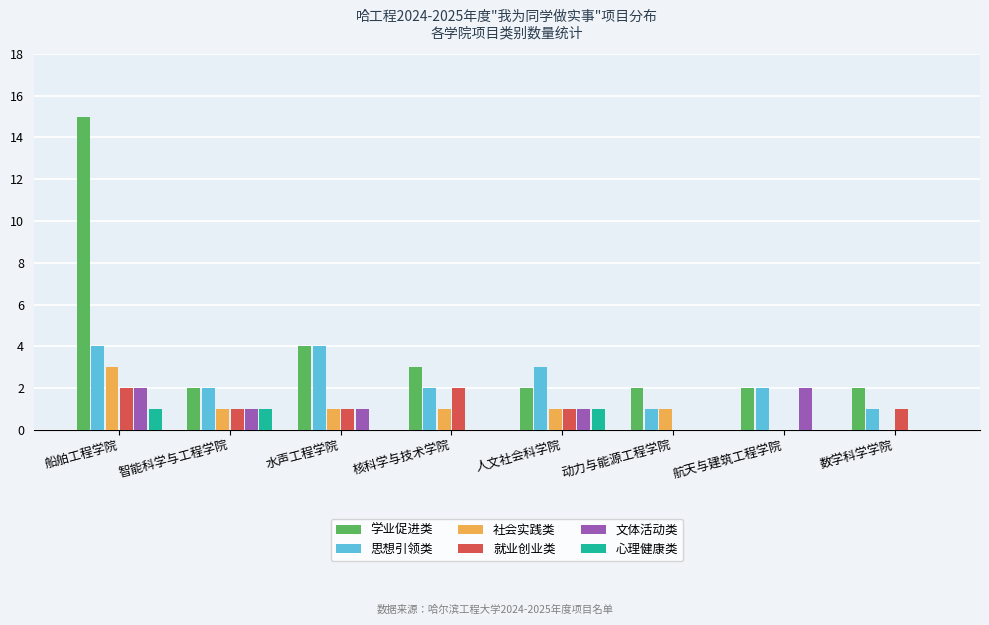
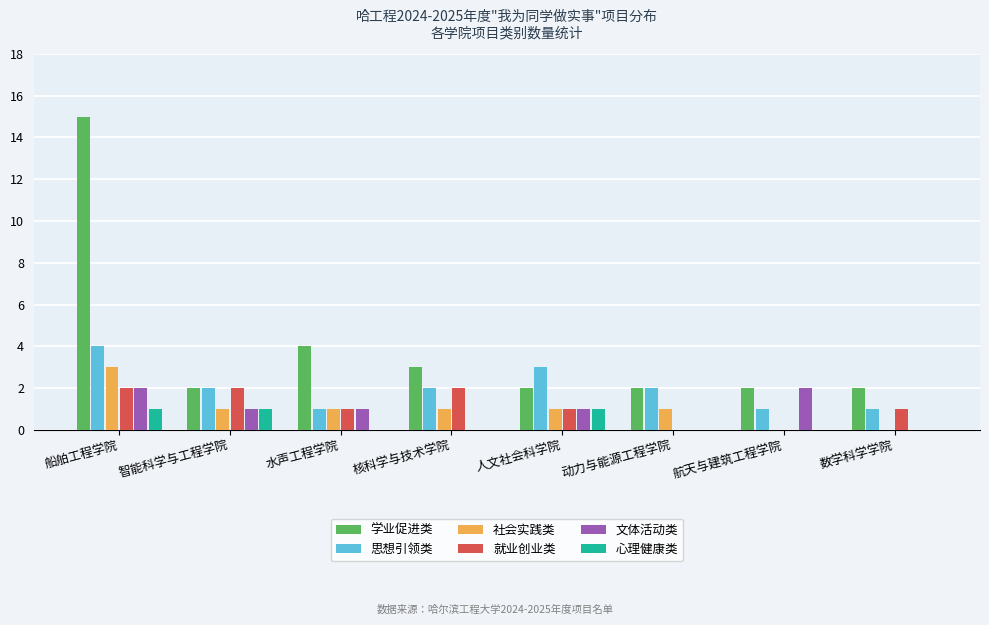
就业创业类, 智能科学与工程学院: 1 -> 2
思想引领类, 水声工程学院: 4 -> 1
思想引领类, 动力与能源工程学院: 1 -> 2
思想引领类, 航天与建筑工程学院: 2 -> 1
